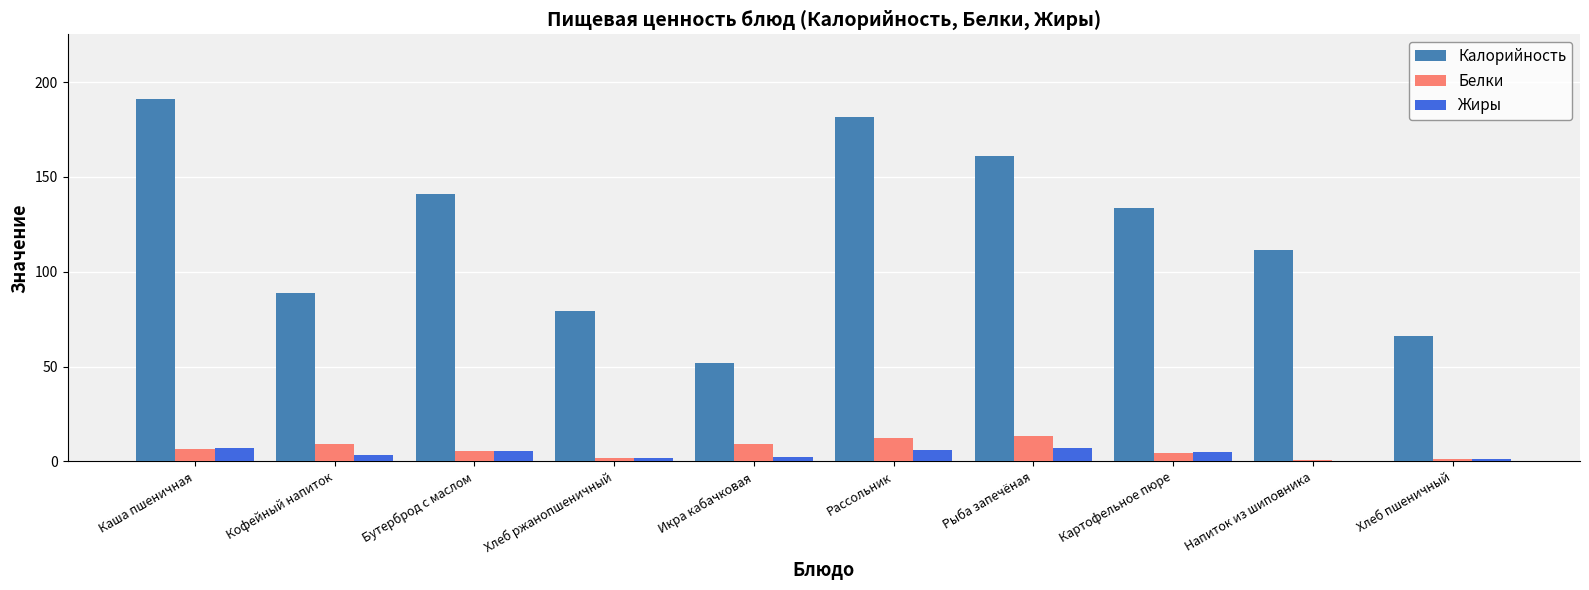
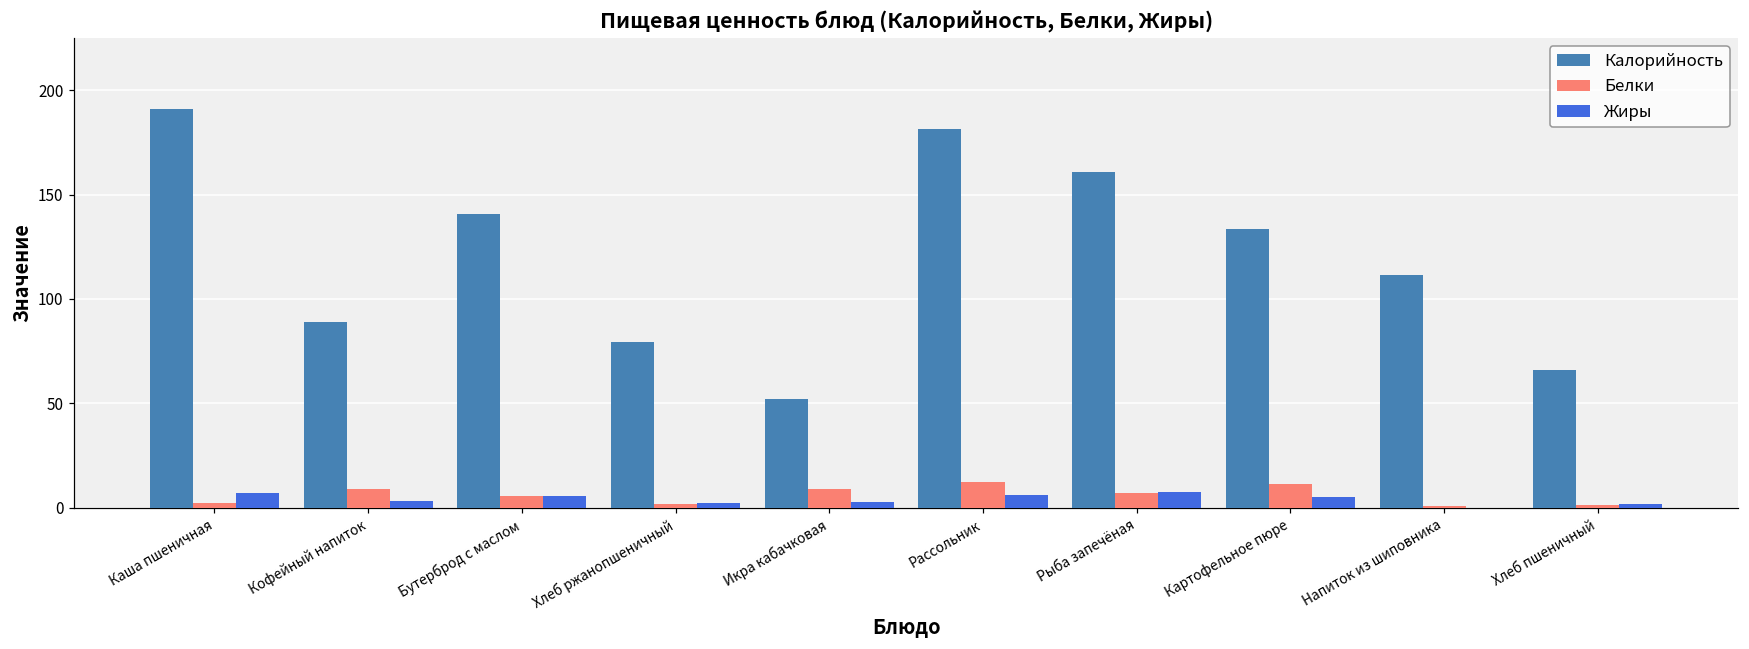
Белки, Каша пшеничная: 7 -> 2
Белки, Рыба запечёная: 13 -> 7
Белки, Картофельное пюре: 5 -> 12
